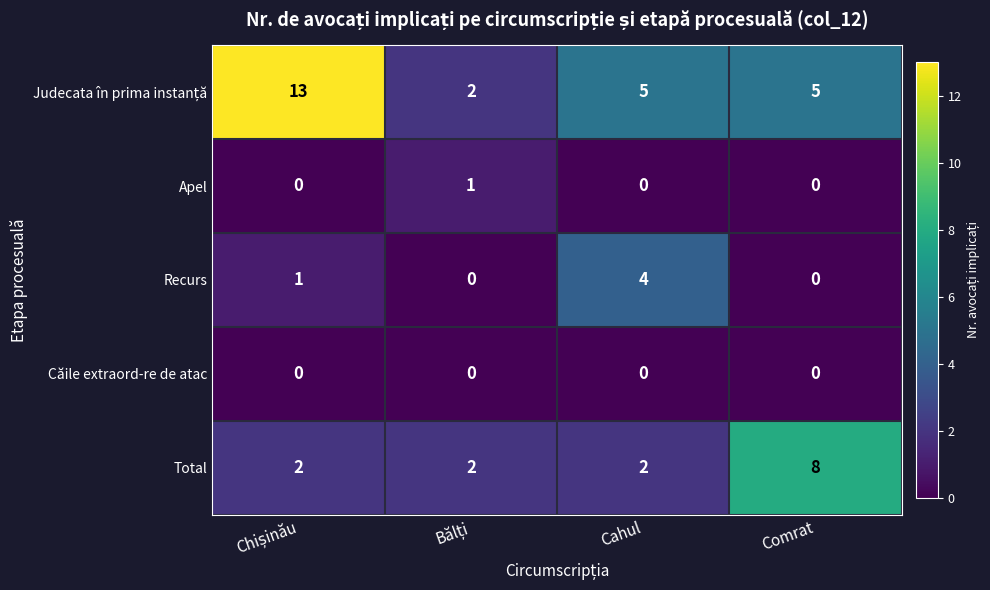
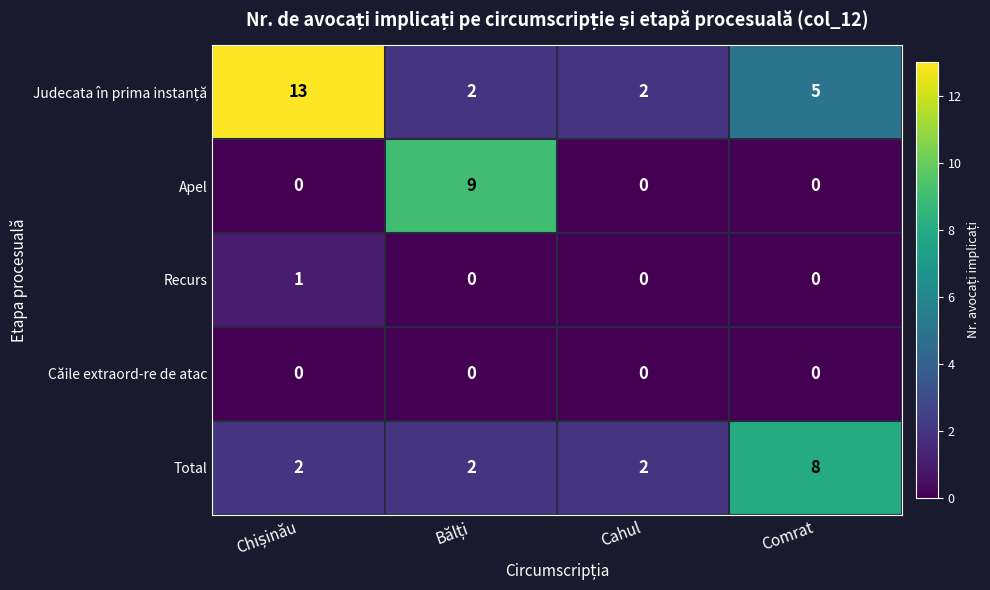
Judecata în prima instanță, Cahul: 5 -> 2
Apel, Bălți: 1 -> 9
Recurs, Cahul: 4 -> 0
